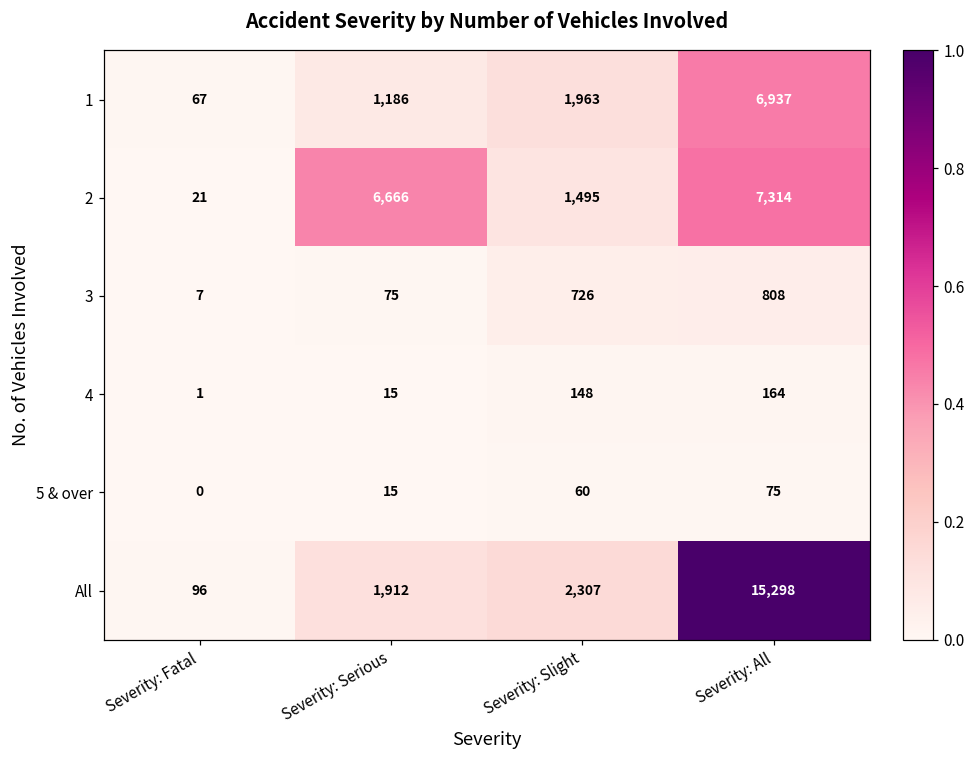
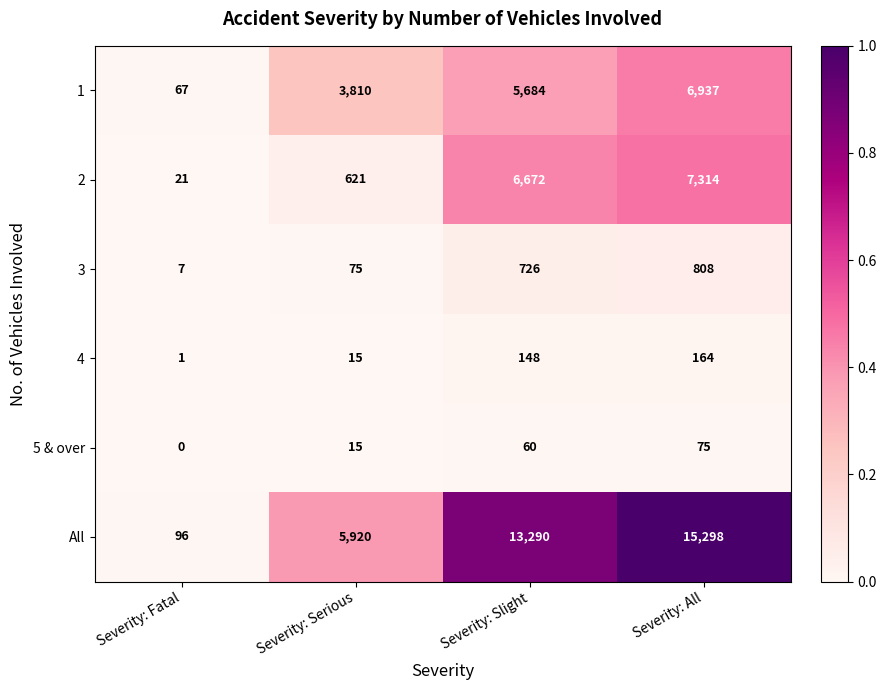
1, Severity: Serious: 1,186 -> 3,810
1, Severity: Slight: 1,963 -> 5,684
2, Severity: Serious: 6,666 -> 621
2, Severity: Slight: 1,495 -> 6,672
All, Severity: Serious: 1,912 -> 5,920
All, Severity: Slight: 2,307 -> 13,290
